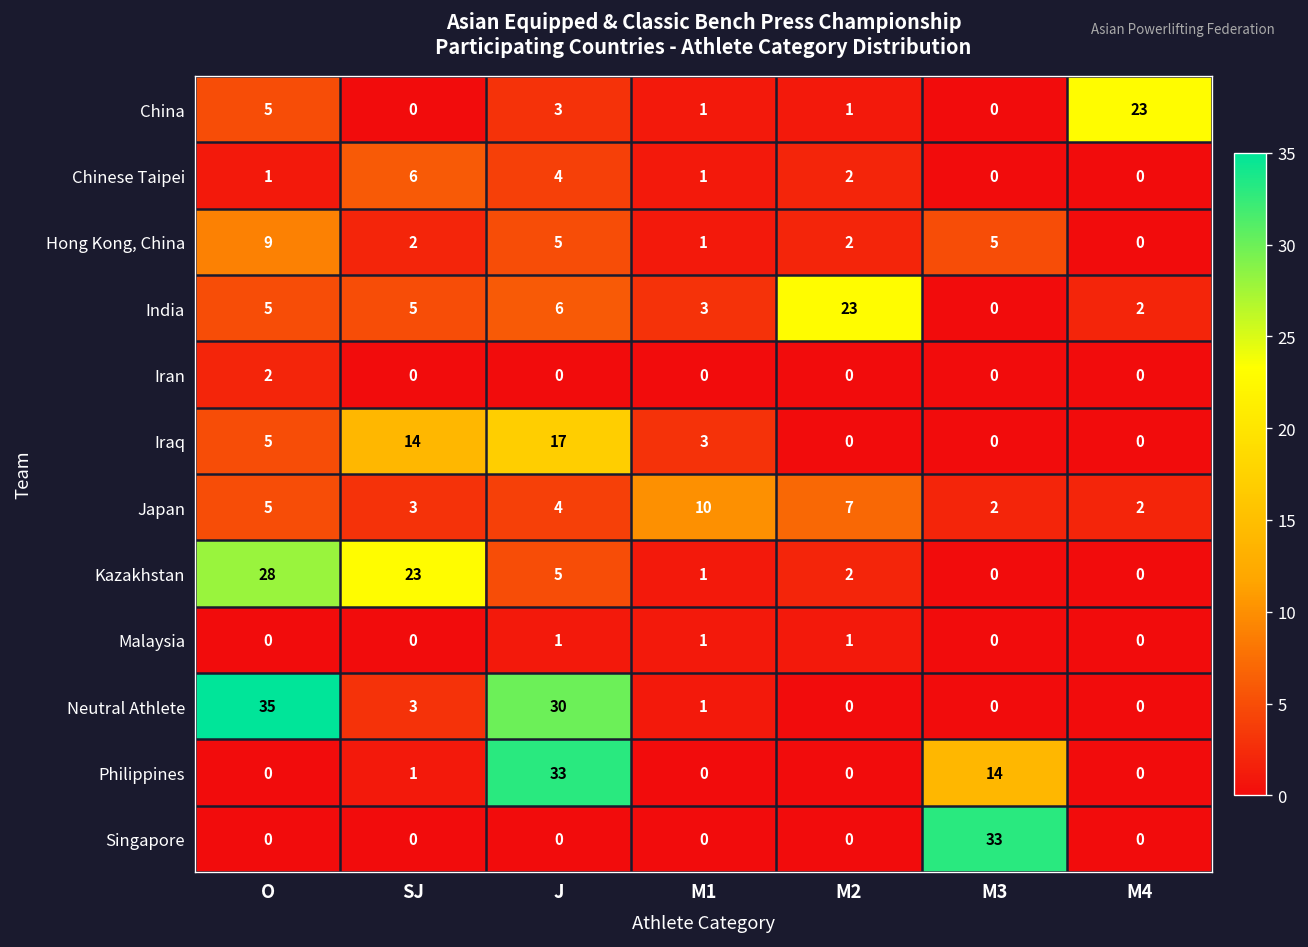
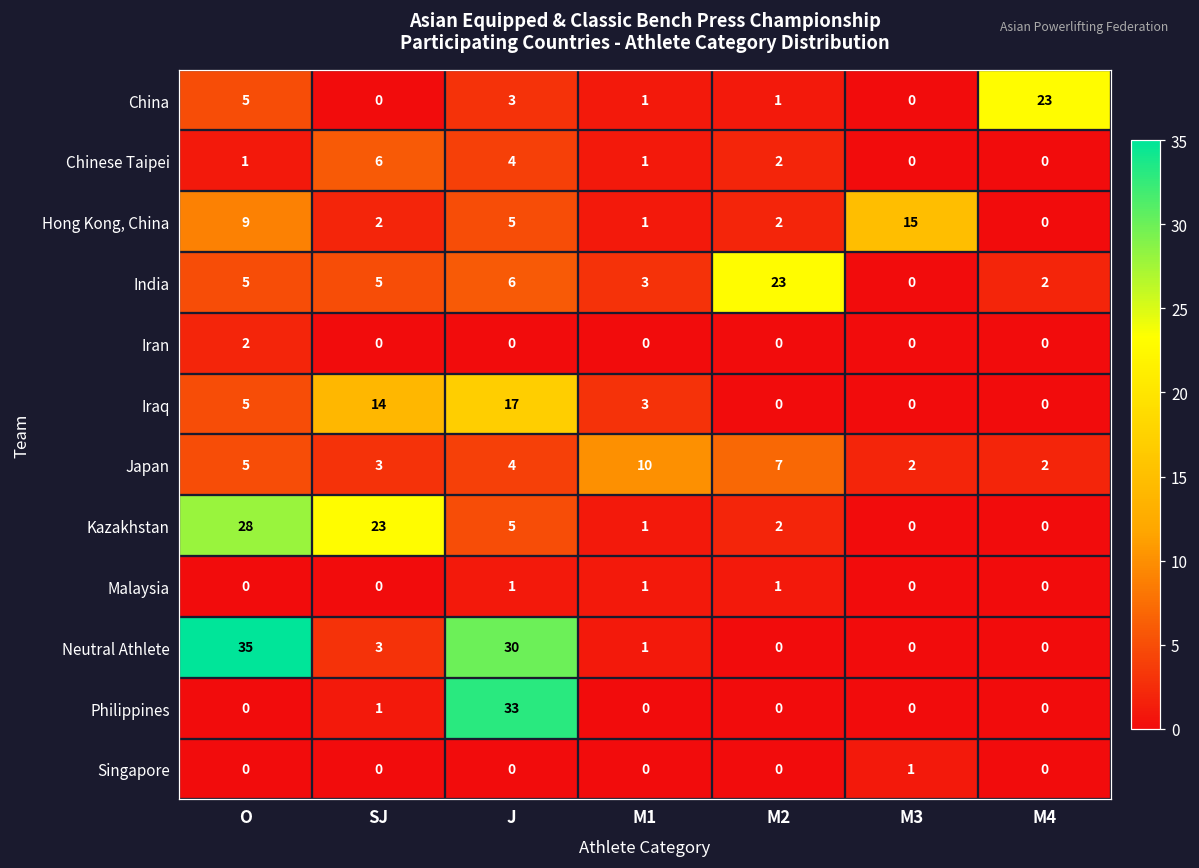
Hong Kong, China, M3: 5 -> 15
Philippines, M3: 14 -> 0
Singapore, M3: 33 -> 1
